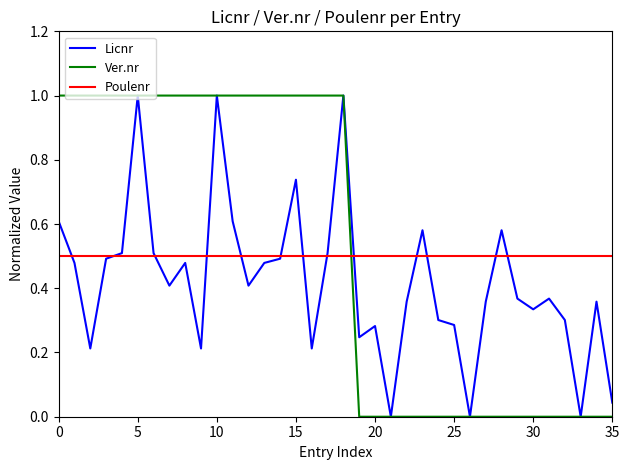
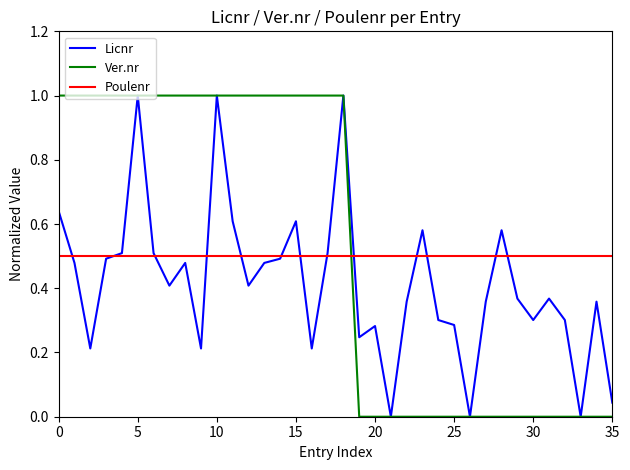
Licnr, 0: 0.61 -> 0.64
Licnr, 15: 0.74 -> 0.61
Licnr, 30: 0.33 -> 0.30
